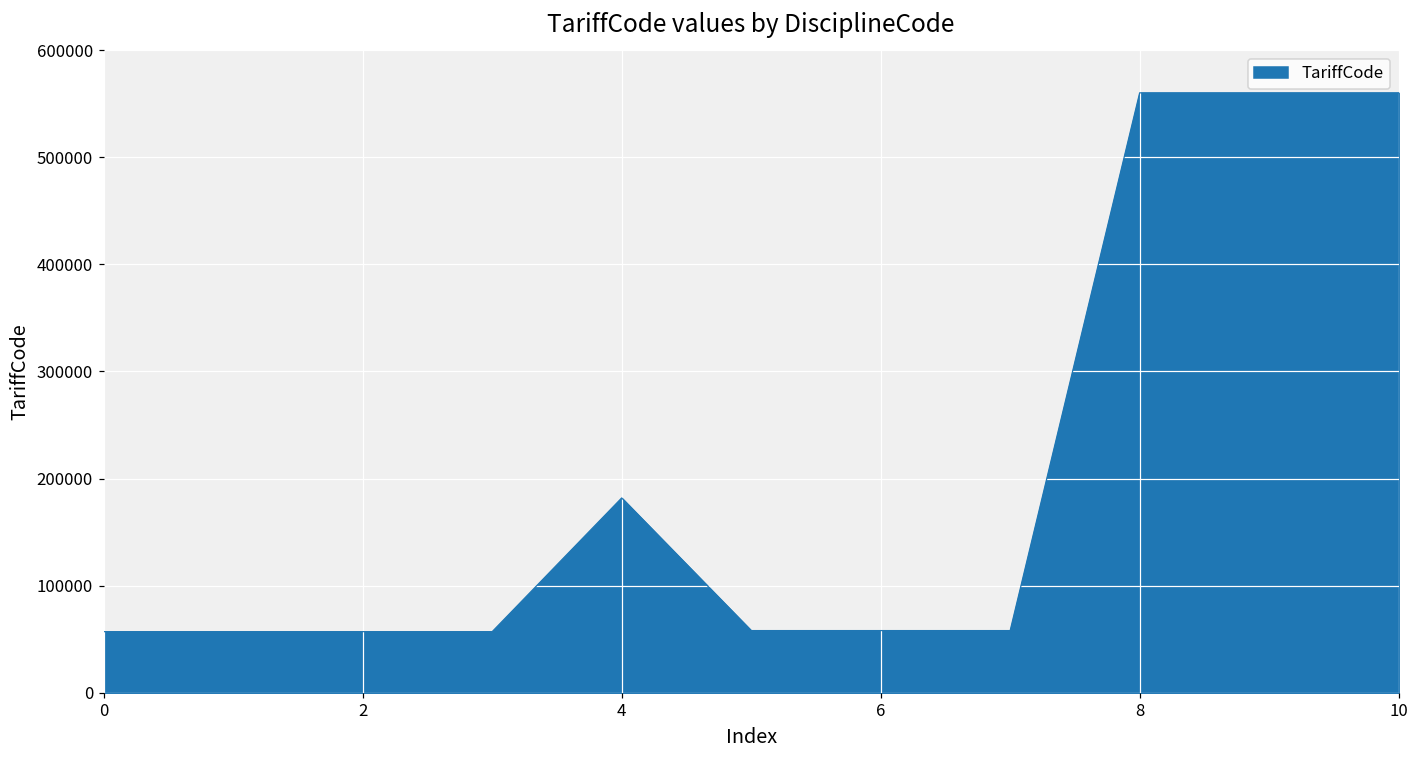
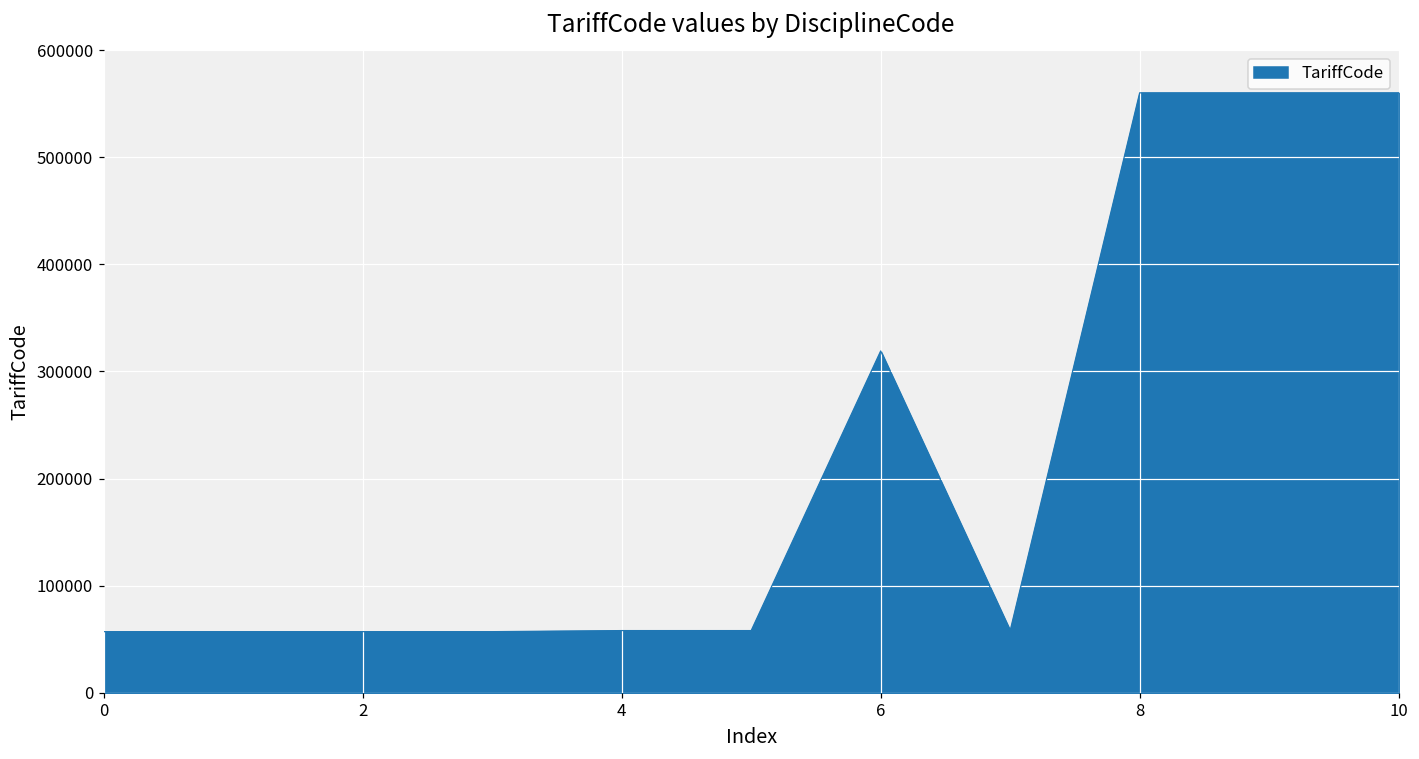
4: 180000 -> 60000
6: 60000 -> 320000
